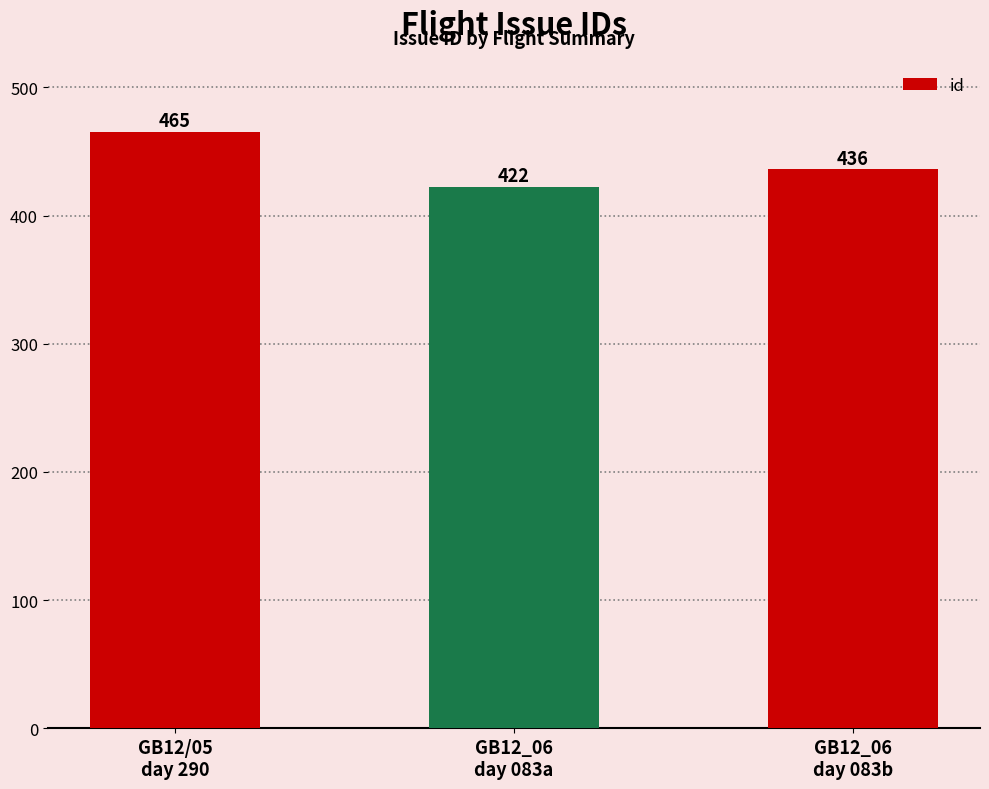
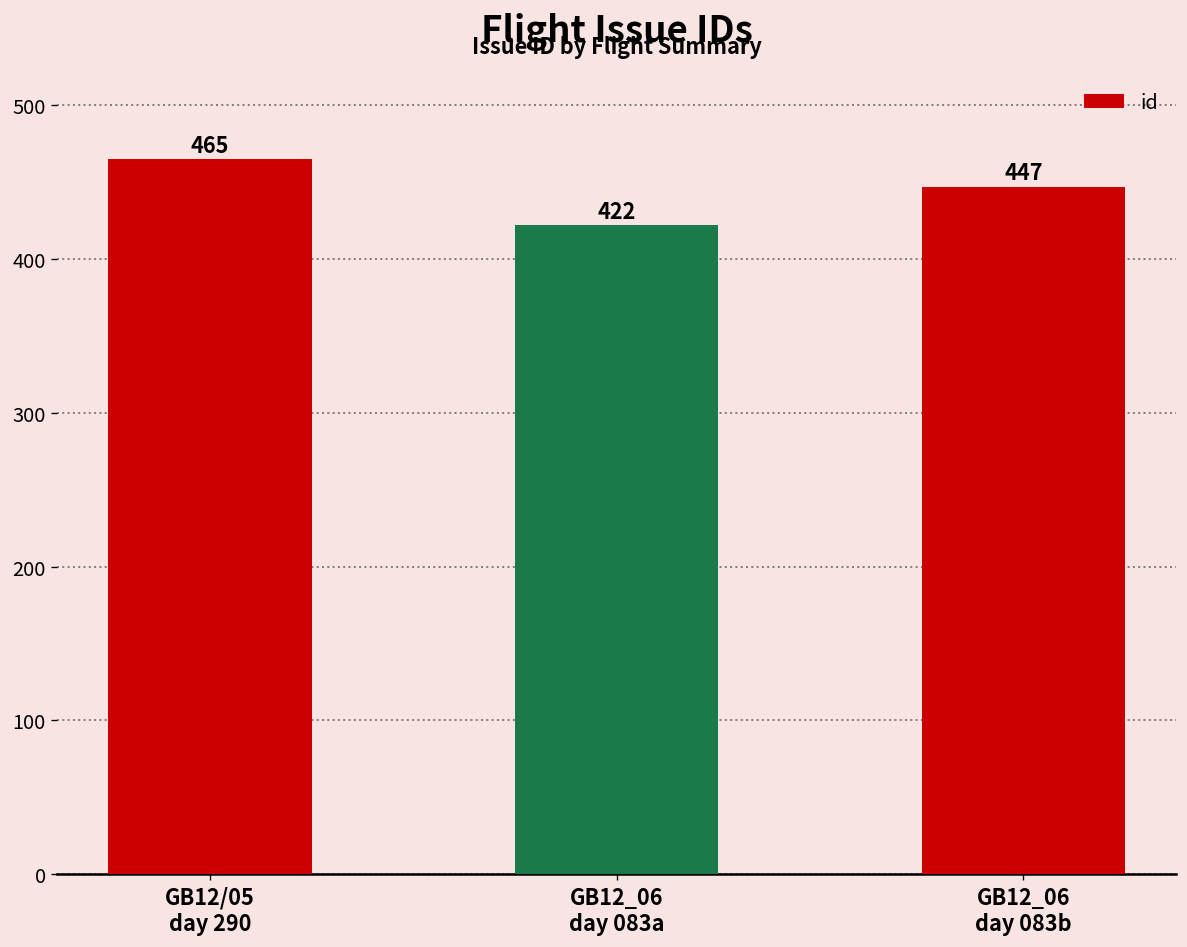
GB12_06 day 083b: 436 -> 447
